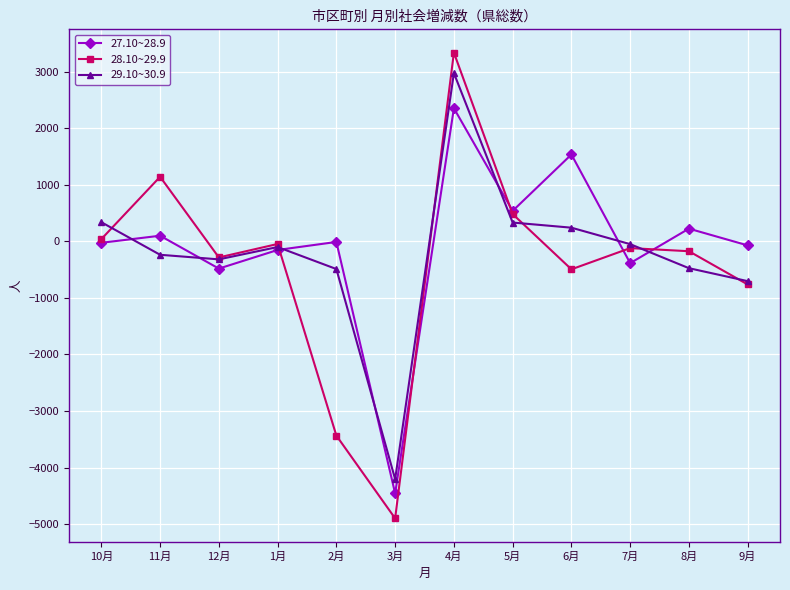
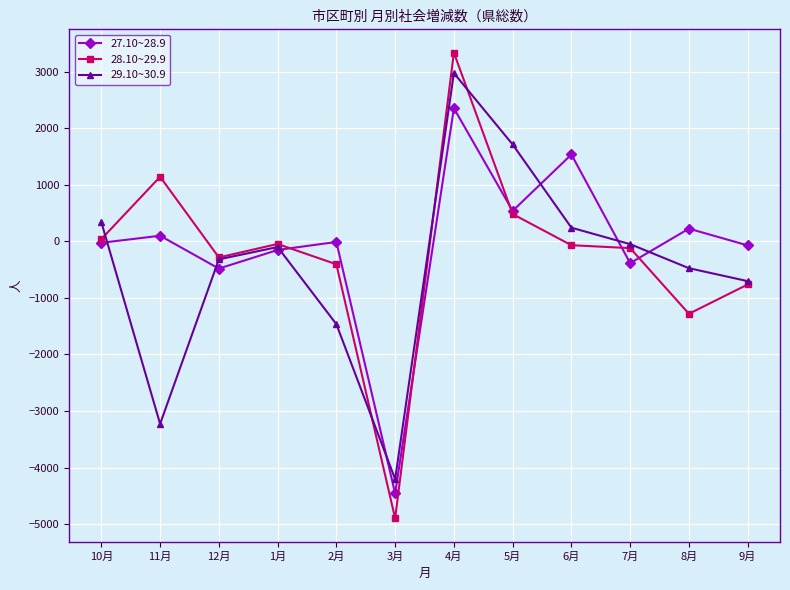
29.10~30.9, 11月: -200 -> -3200
28.10~29.9, 2月: -3400 -> -400
29.10~30.9, 2月: -500 -> -1500
29.10~30.9, 5月: 300 -> 1700
28.10~29.9, 6月: -500 -> -100
28.10~29.9, 8月: -200 -> -1300
